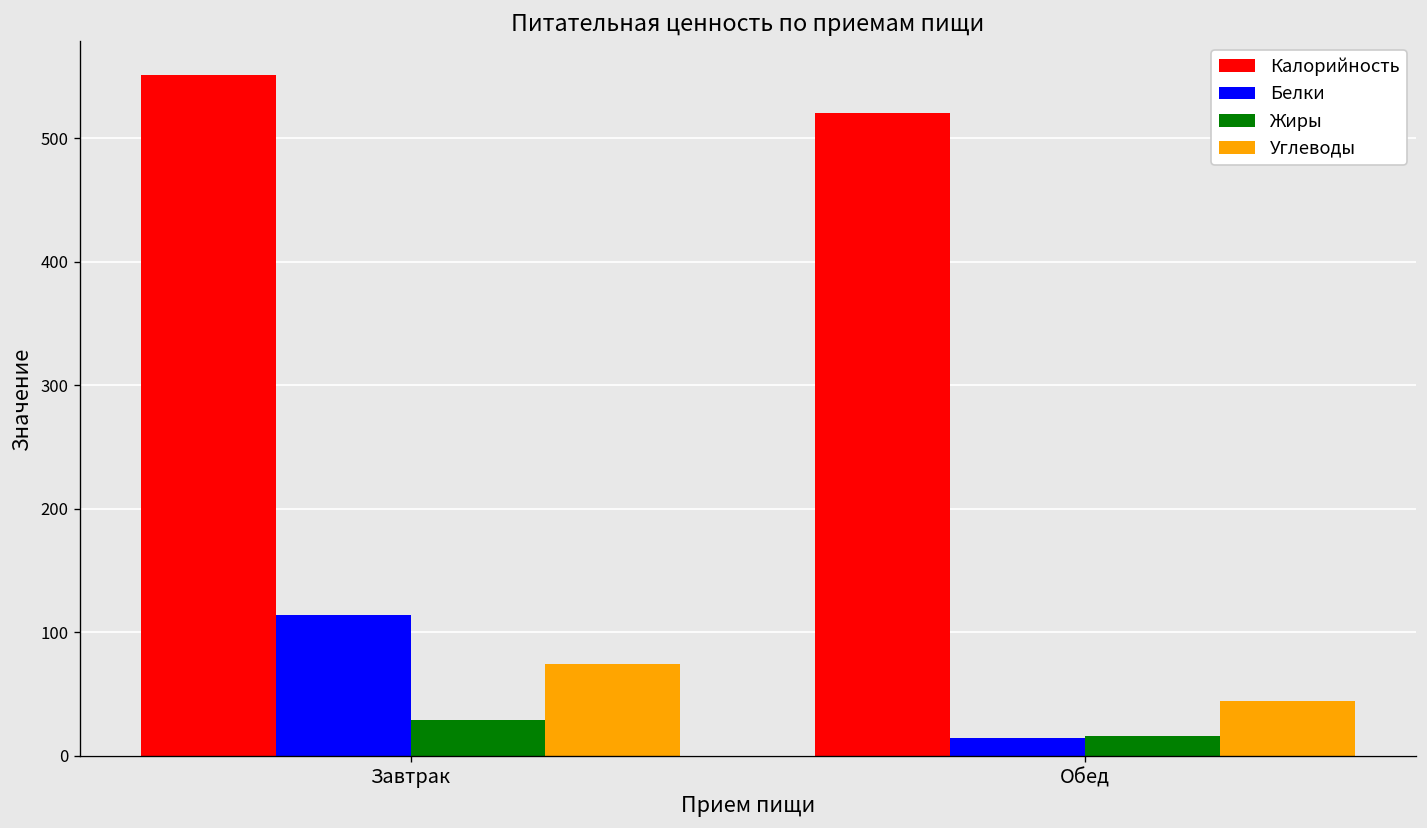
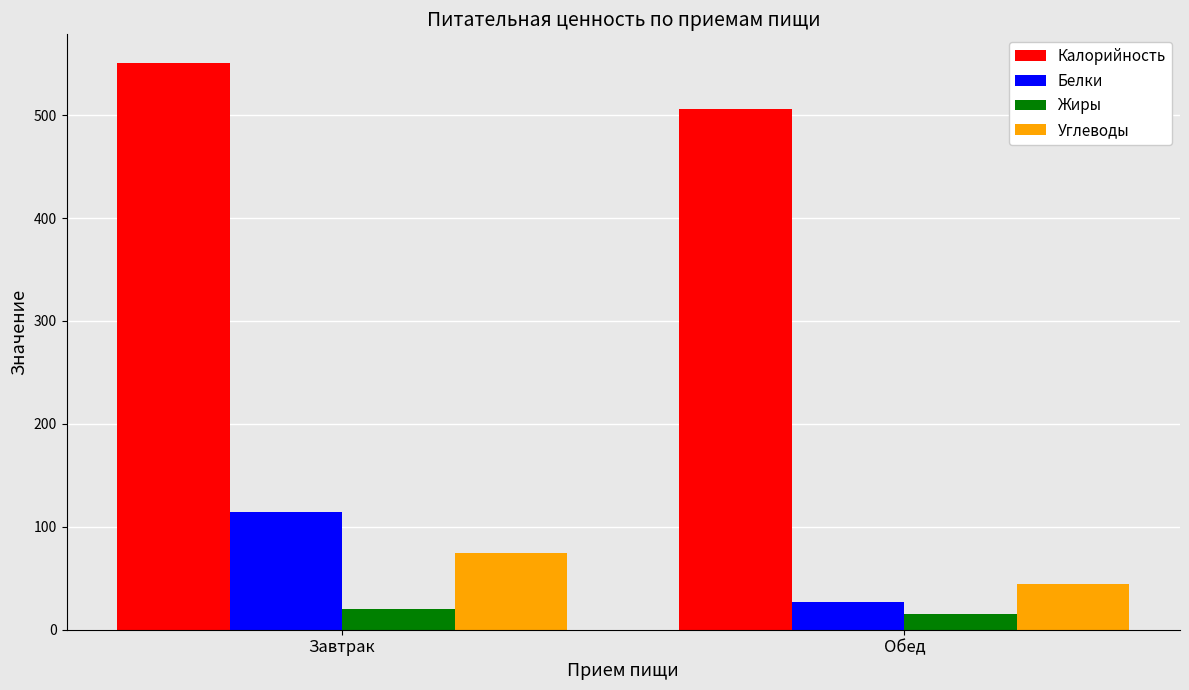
Жиры, Завтрак: 29 -> 20
Калорийность, Обед: 521 -> 506
Белки, Обед: 15 -> 27
